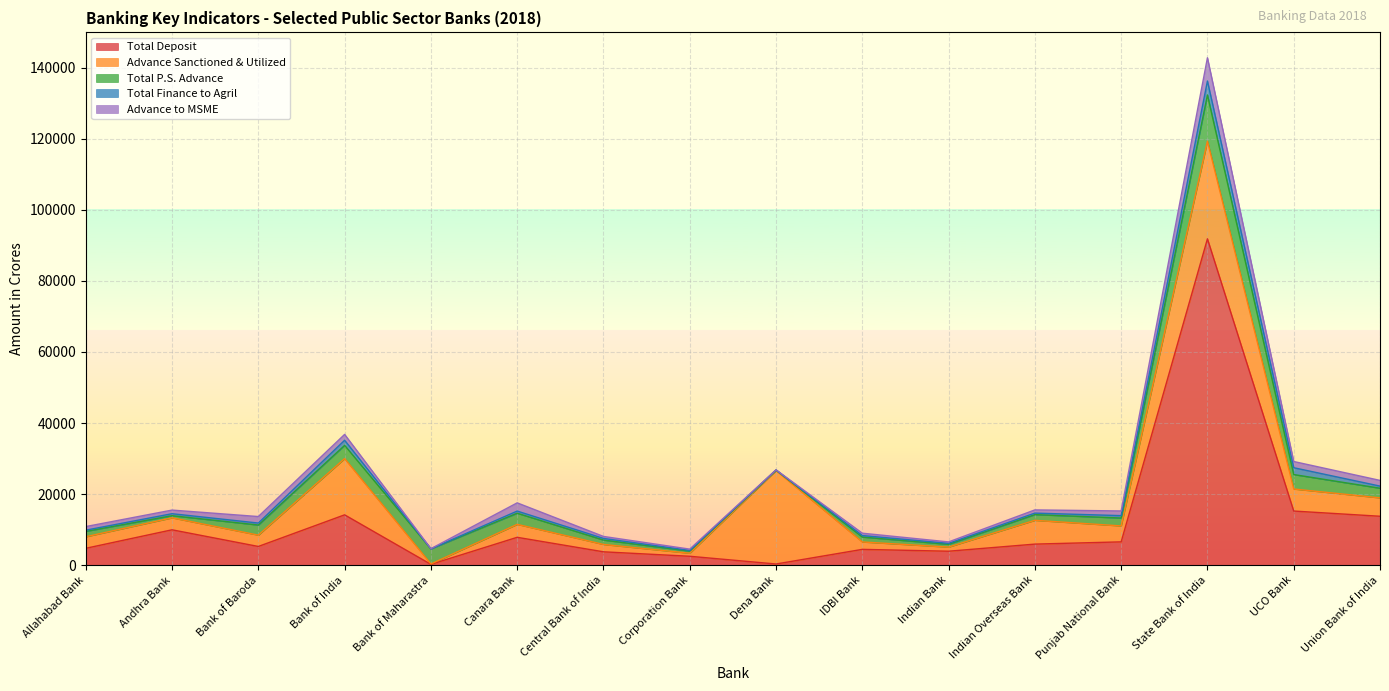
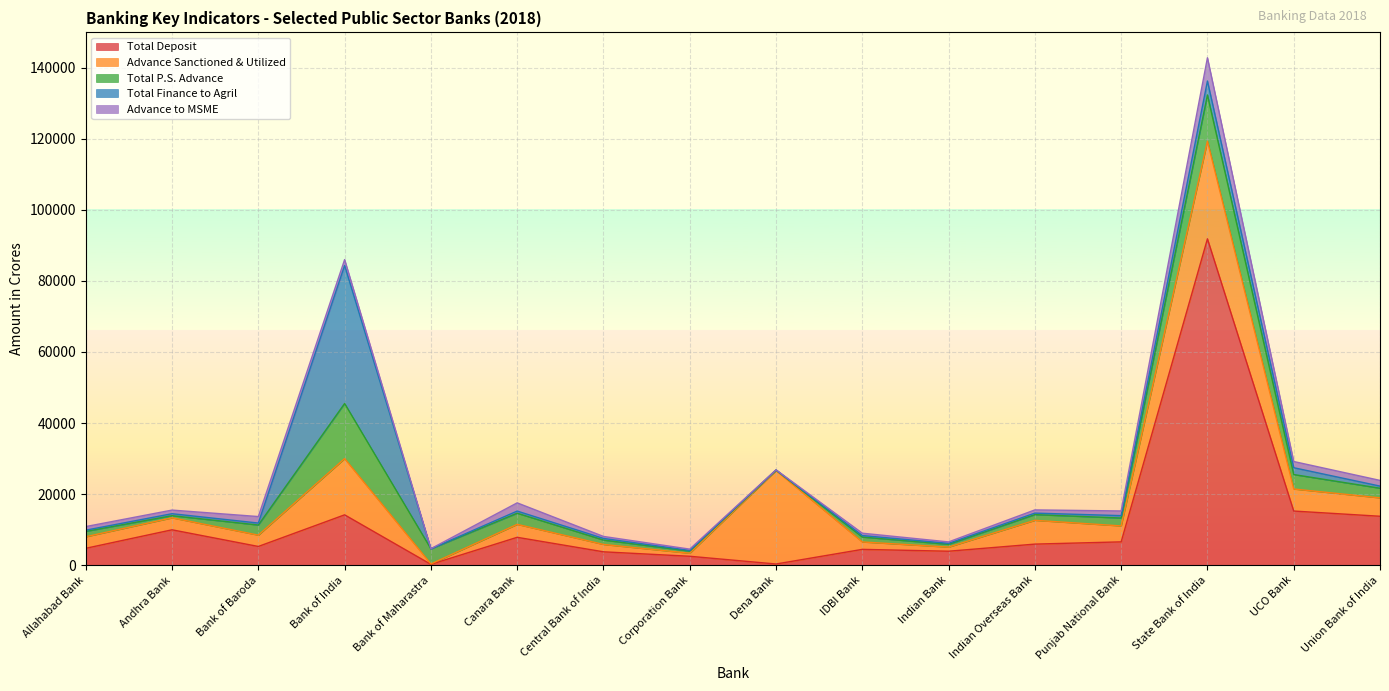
Total P.S. Advance, Bank of India: 4000 -> 16000
Total Finance to Agril, Bank of India: 1000 -> 39000
